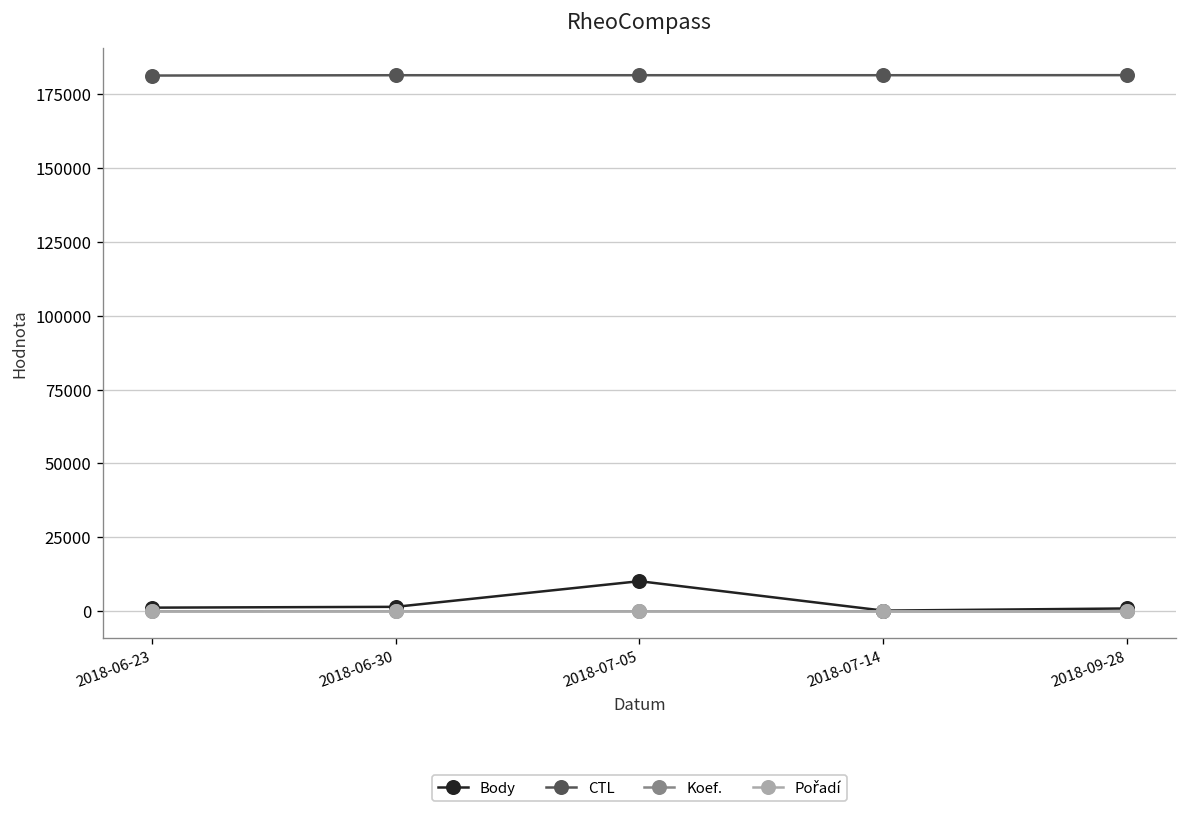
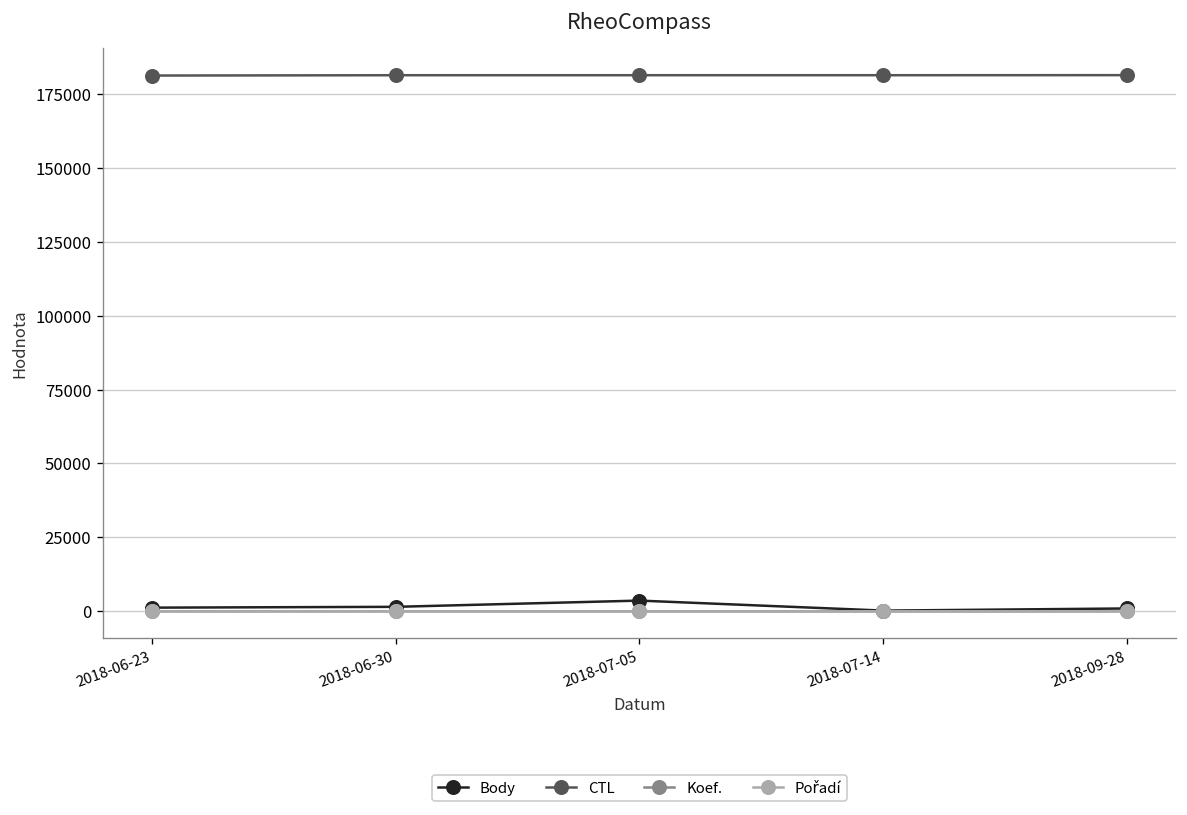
Body, 2018-07-05: 10000 -> 4000
